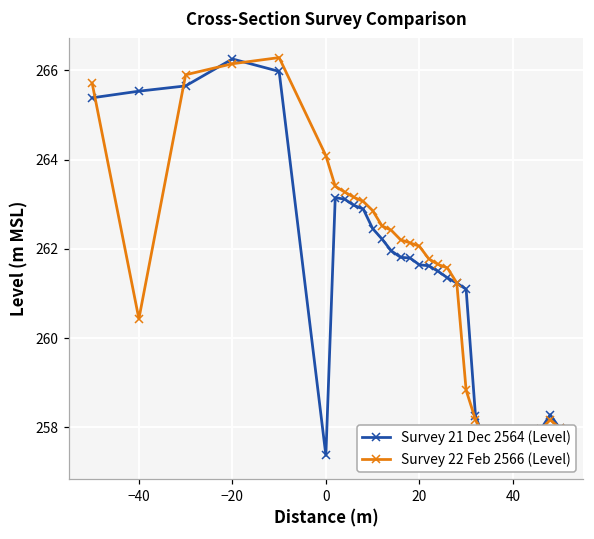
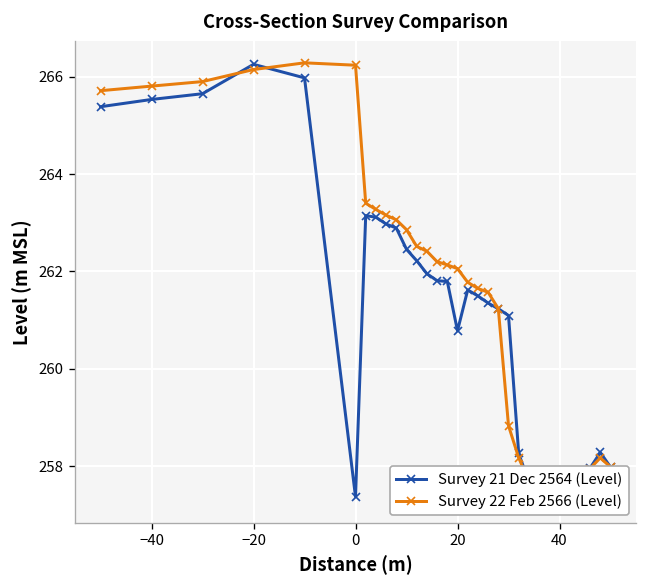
Survey 22 Feb 2566 (Level), −40: 260.4 -> 265.8
Survey 22 Feb 2566 (Level), 0: 264.1 -> 266.2
Survey 21 Dec 2564 (Level), 20: 261.6 -> 260.8
